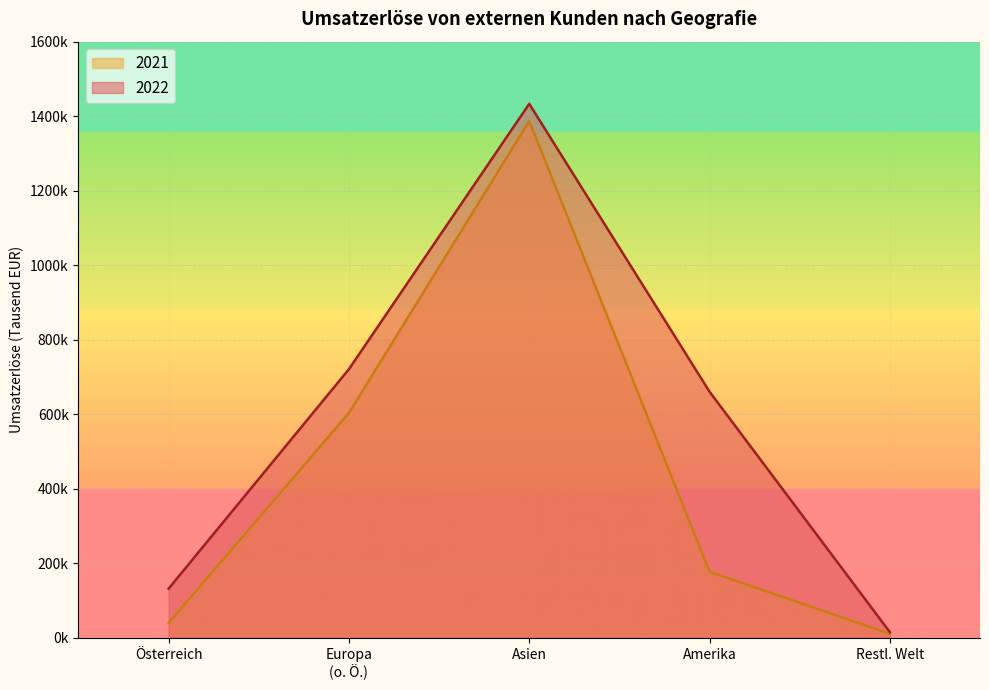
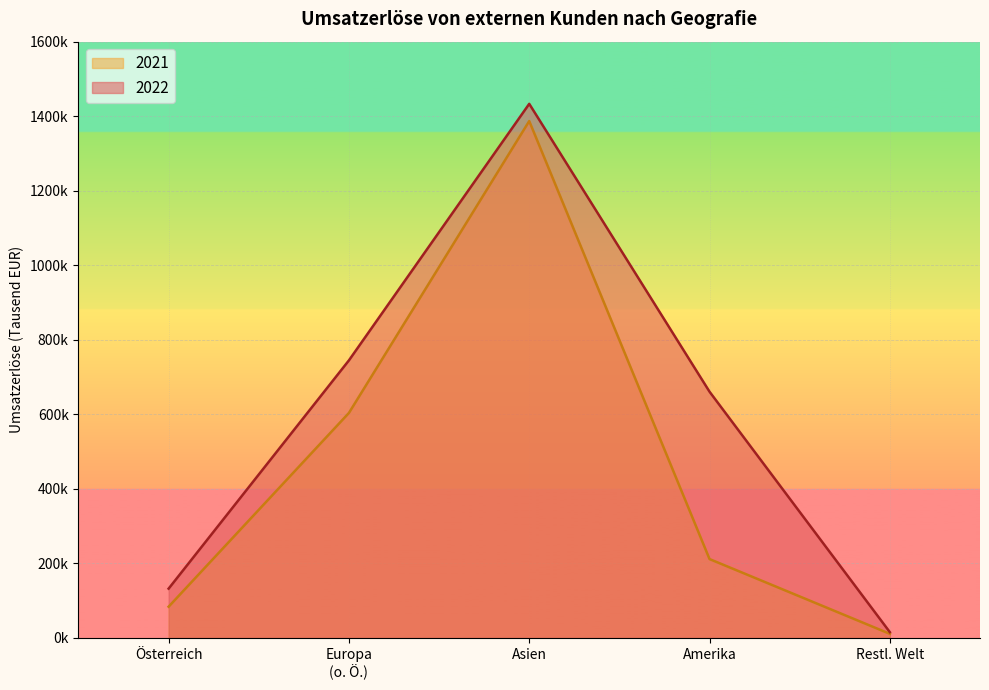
2021, Österreich: 40000 -> 80000
2022, Europa (o. Ö.): 720000 -> 740000
2021, Amerika: 180000 -> 210000
